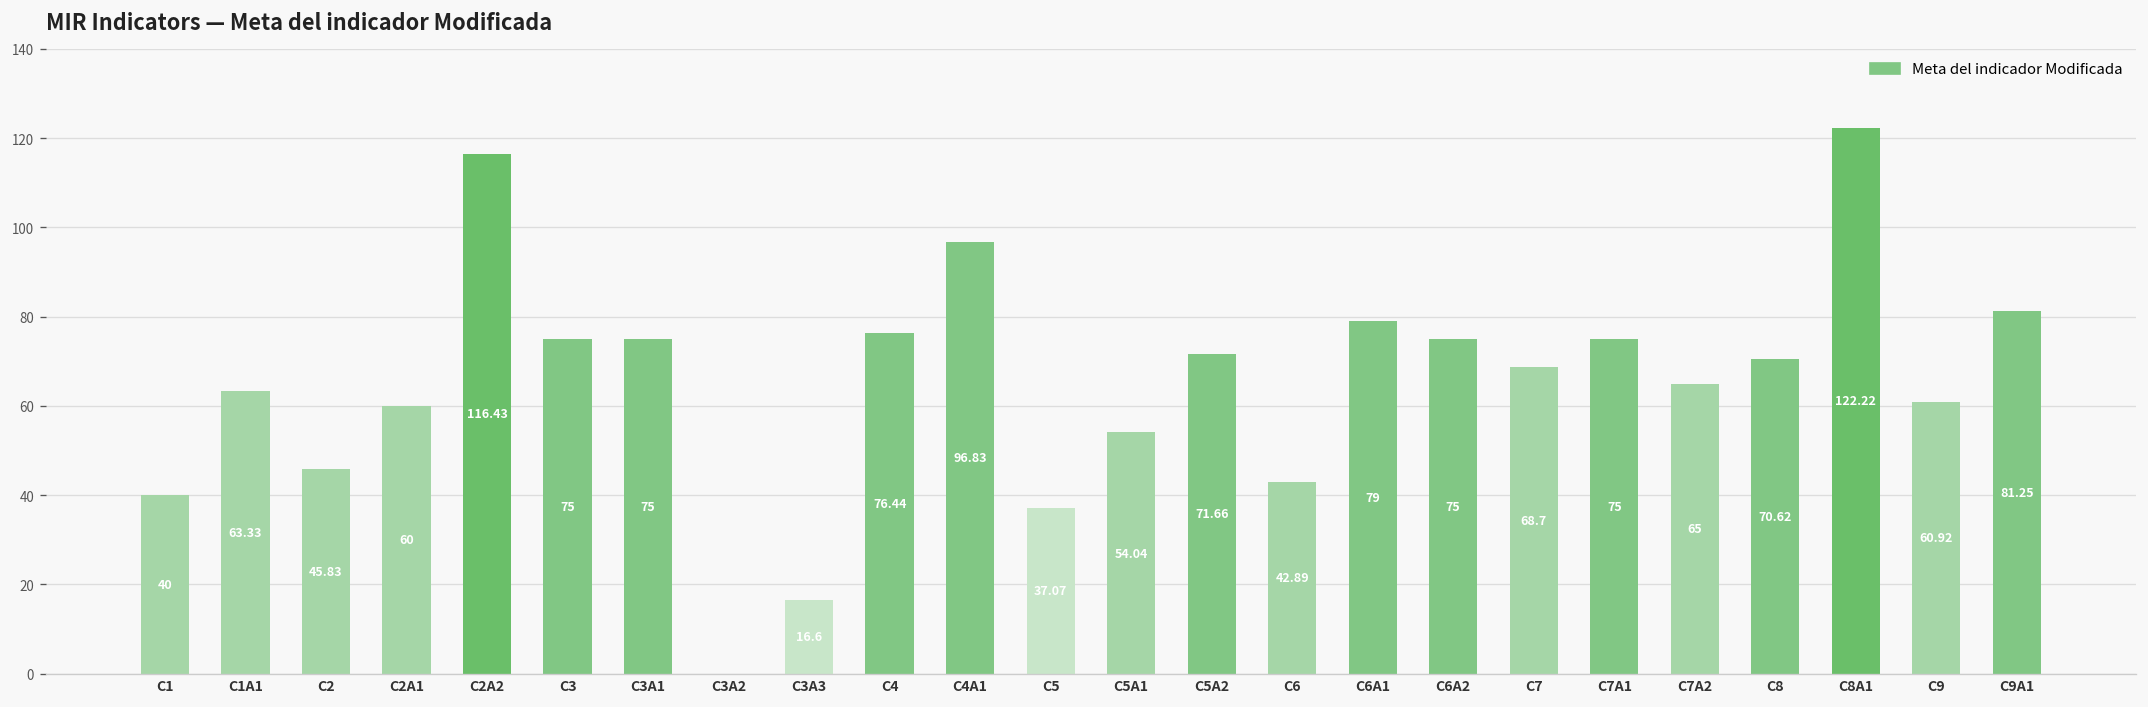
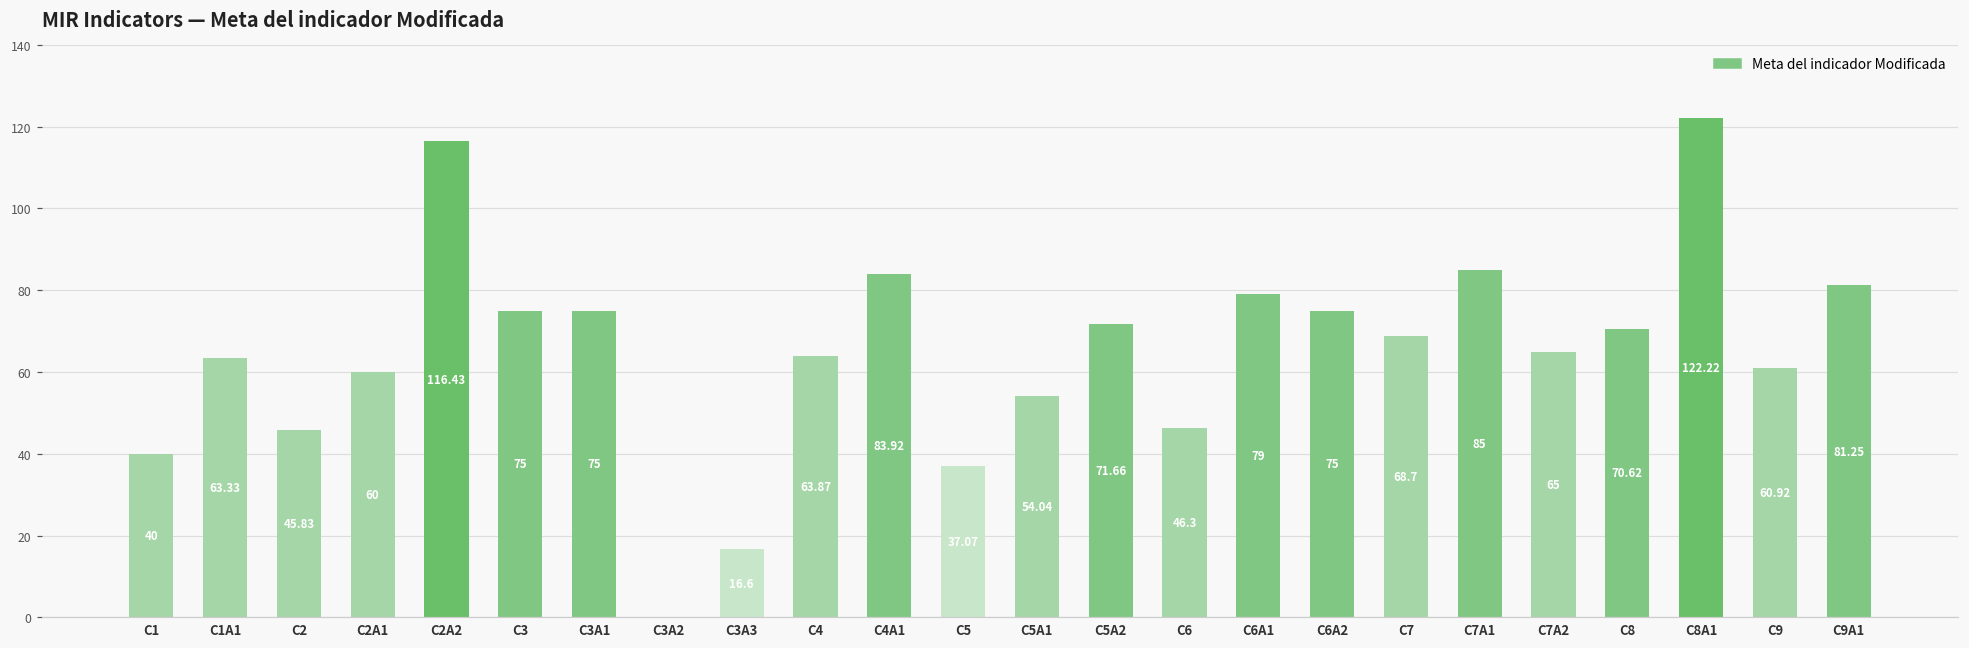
C4: 76.44 -> 63.87
C4A1: 96.83 -> 83.92
C6: 42.89 -> 46.3
C7A1: 75 -> 85
